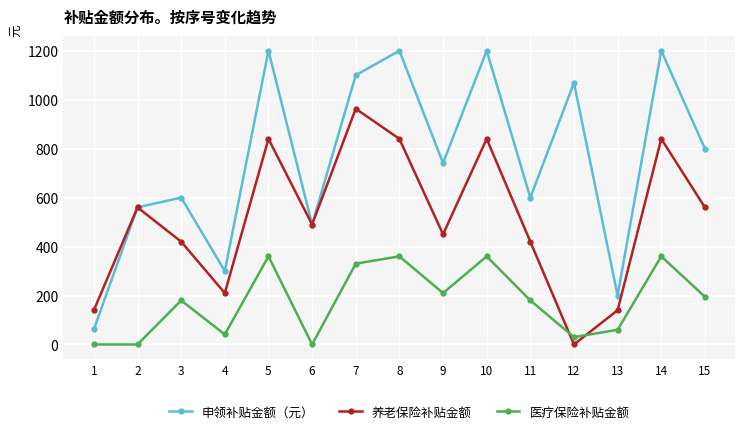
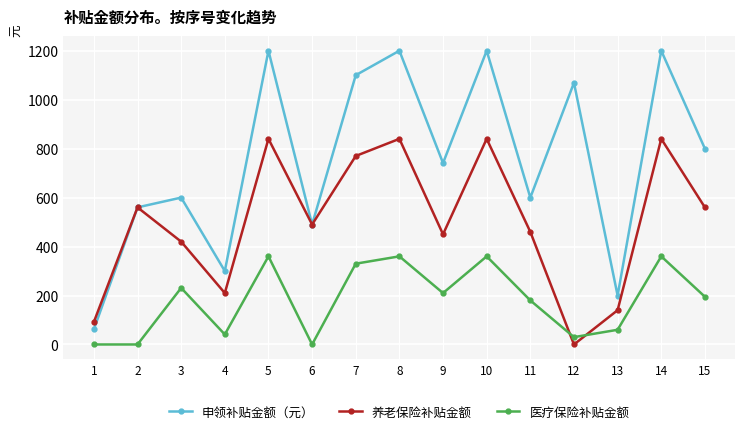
养老保险补贴金额, 1: 140 -> 90
医疗保险补贴金额, 3: 180 -> 230
养老保险补贴金额, 7: 960 -> 770
养老保险补贴金额, 11: 420 -> 460
